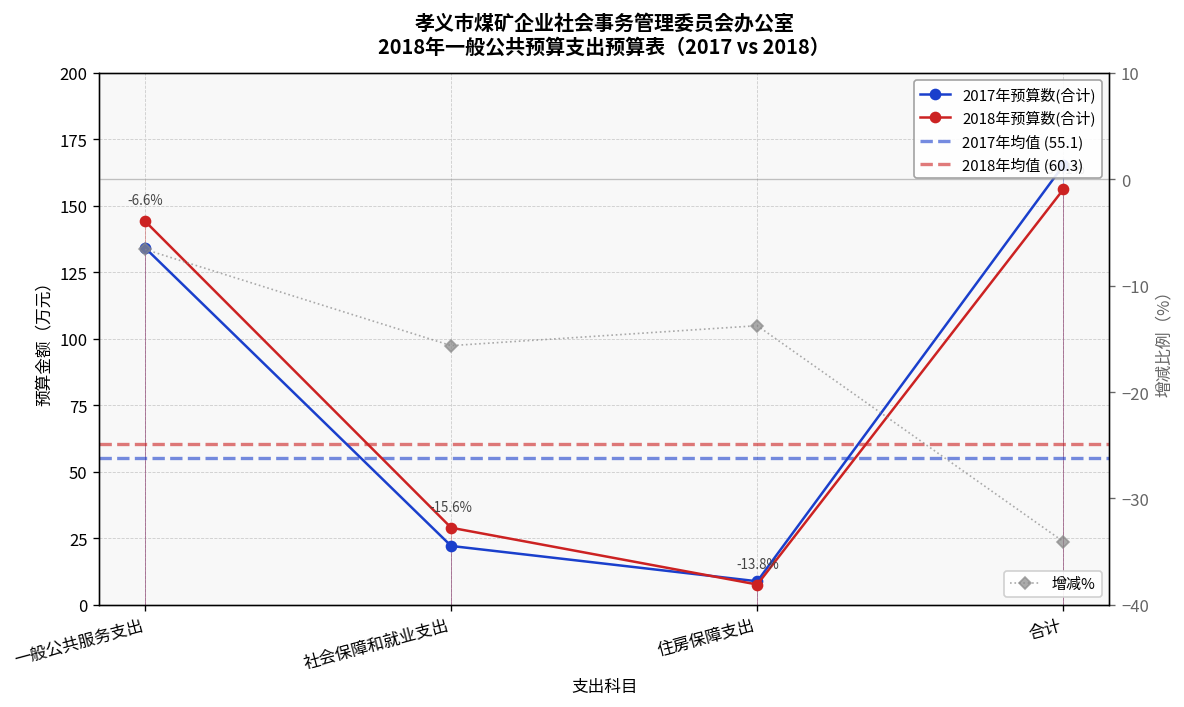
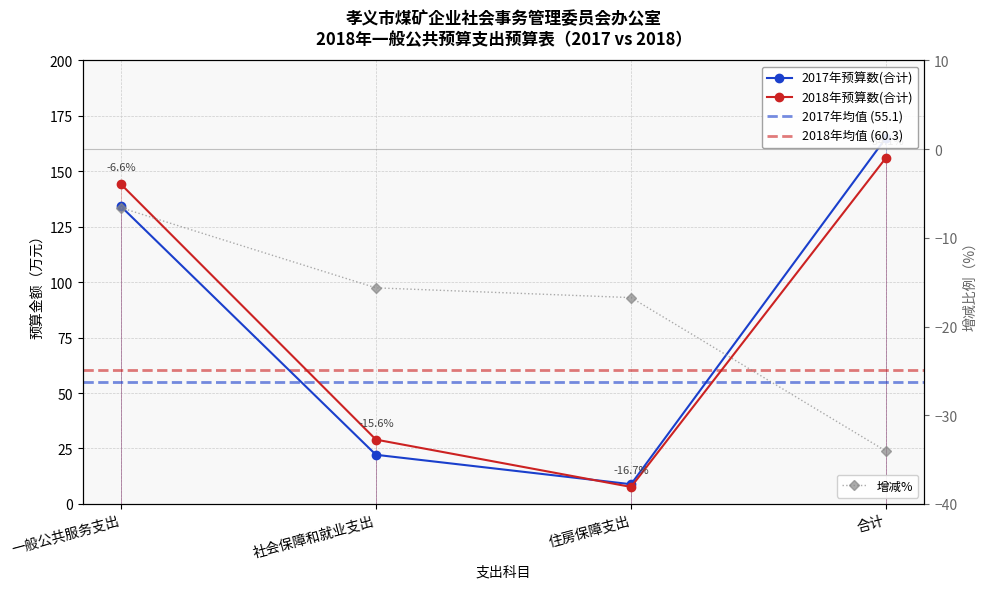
增减%, 住房保障支出: -13.8% -> -16.7%
